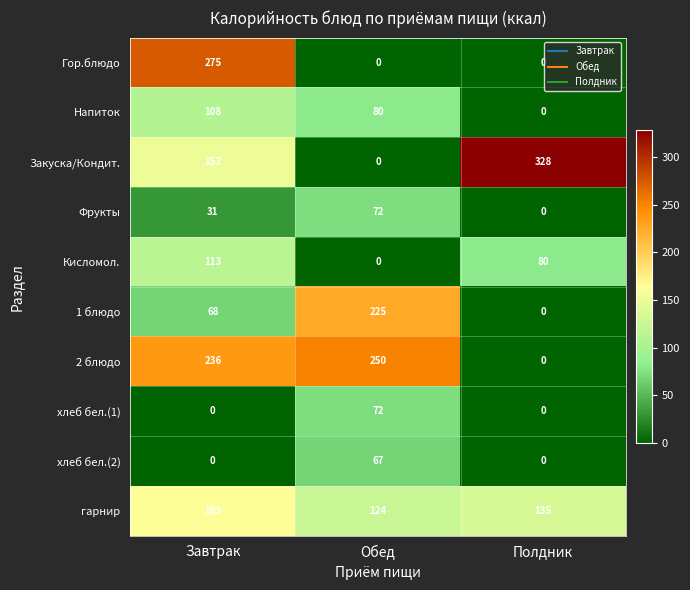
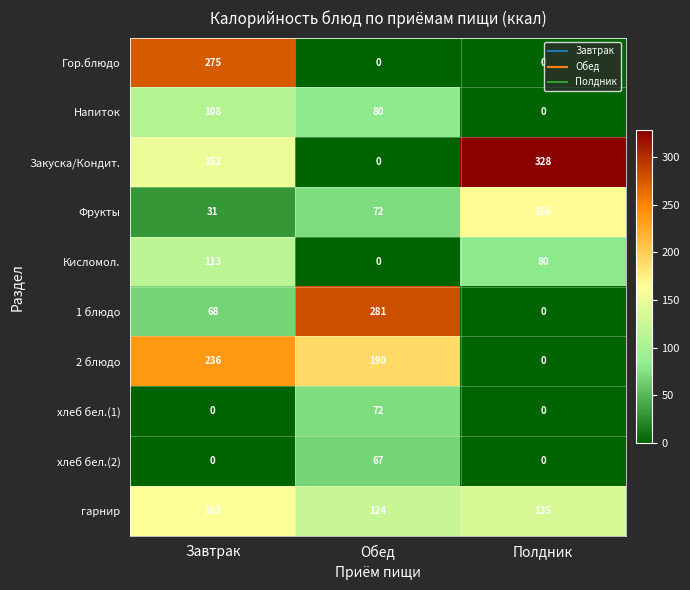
Фрукты, Полдник: 0 -> 166
1 блюдо, Обед: 225 -> 281
2 блюдо, Обед: 250 -> 190
